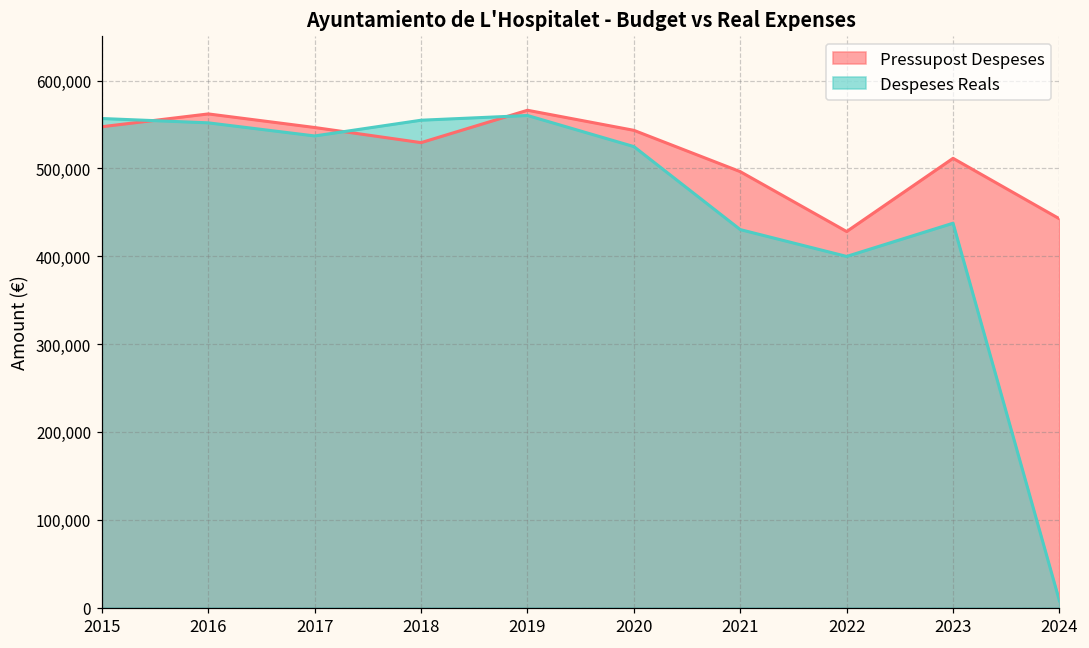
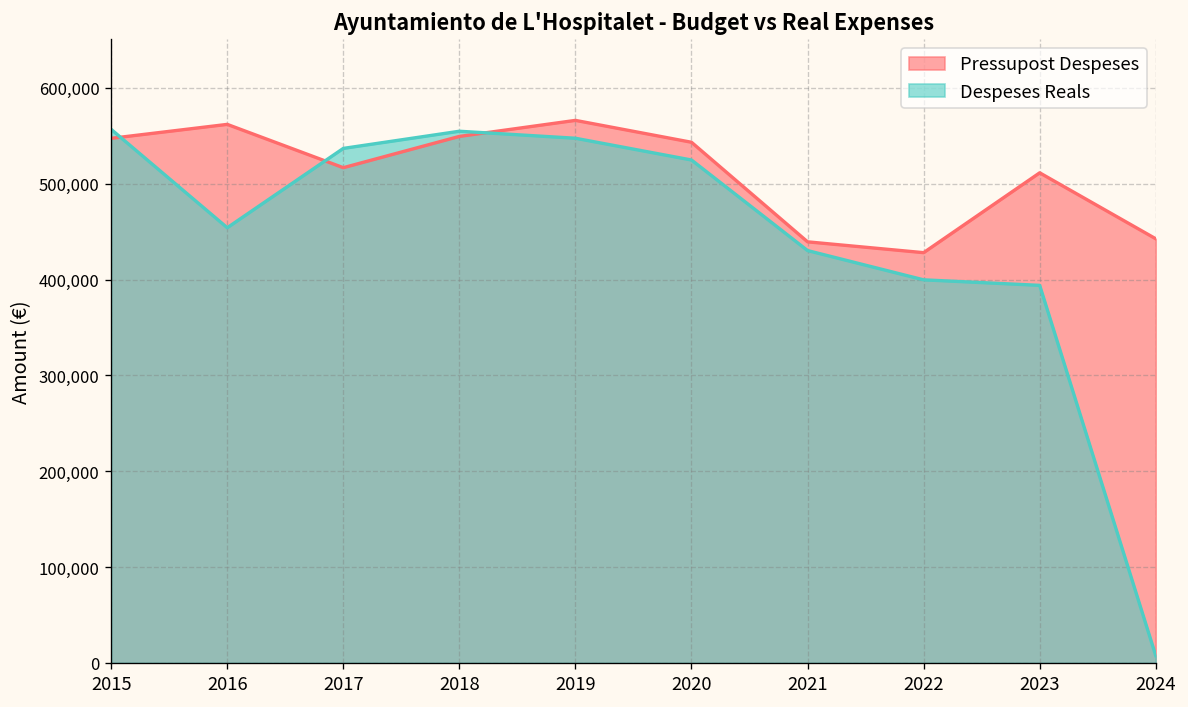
Despeses Reals, 2016: 550,000 -> 450,000
Pressupost Despeses, 2017: 550,000 -> 520,000
Pressupost Despeses, 2018: 530,000 -> 550,000
Despeses Reals, 2019: 560,000 -> 550,000
Pressupost Despeses, 2021: 500,000 -> 440,000
Despeses Reals, 2023: 440,000 -> 390,000
